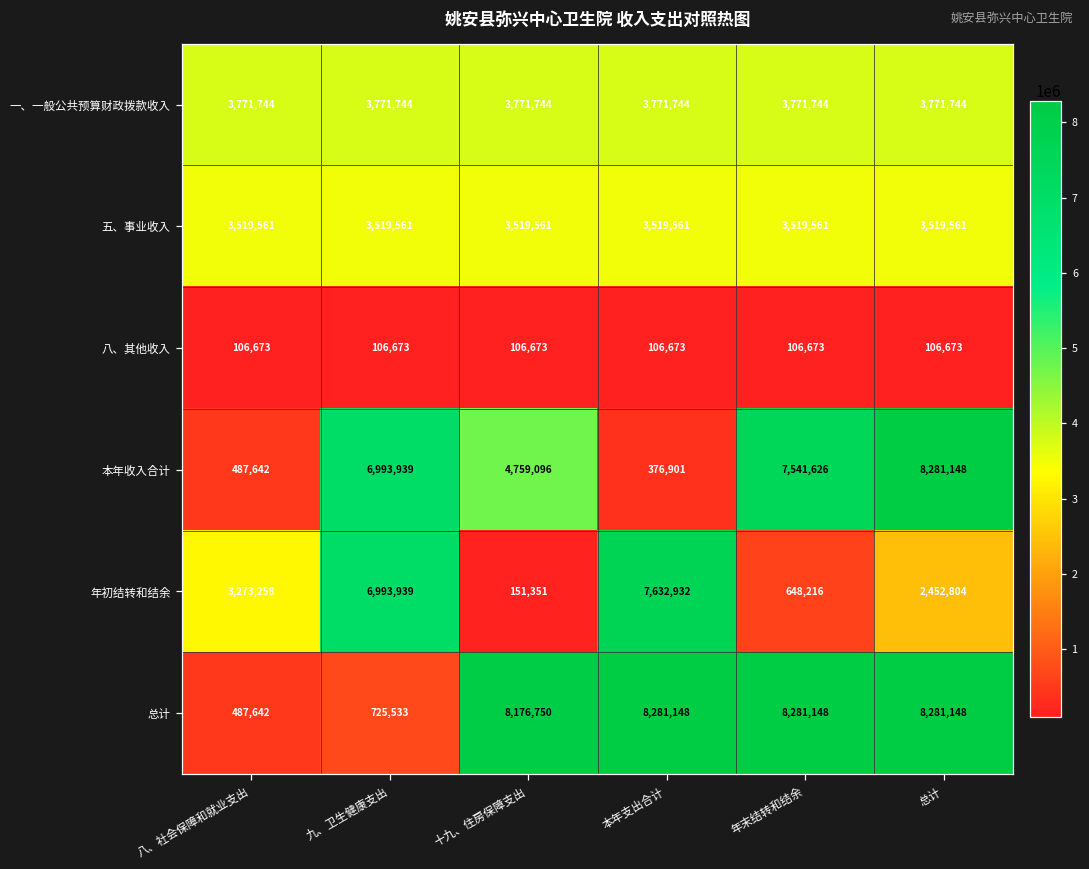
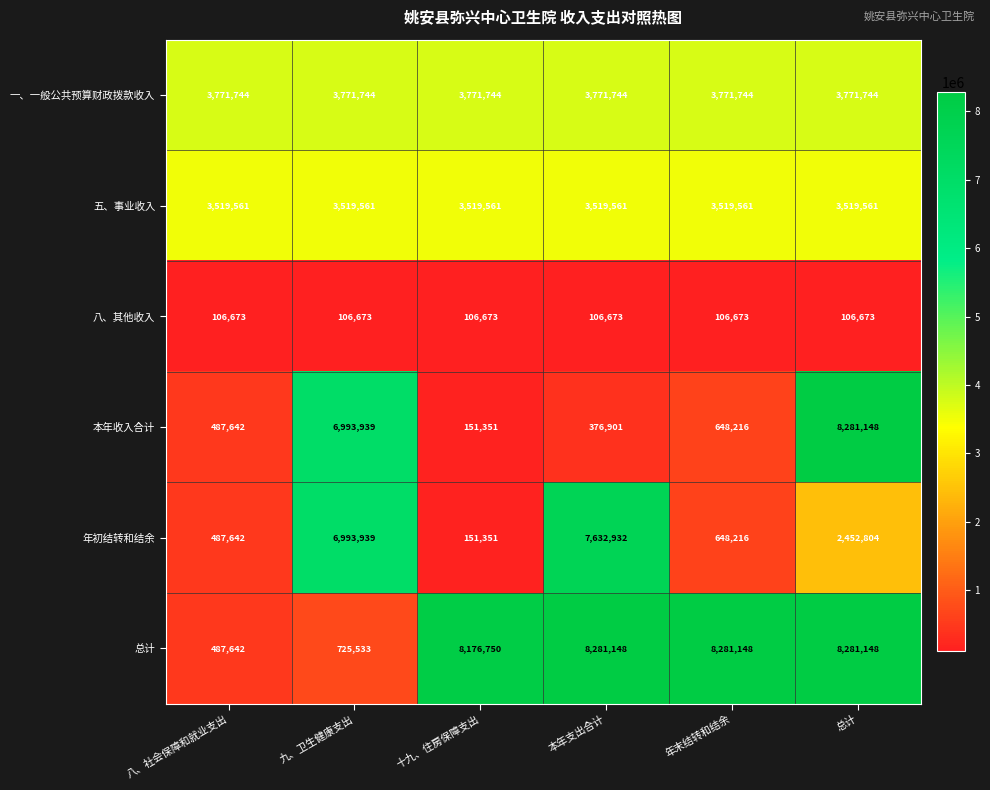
本年收入合计, 十九、住房保障支出: 4,759,096 -> 151,351
本年收入合计, 年末结转和结余: 7,541,626 -> 648,216
年初结转和结余, 八、社会保障和就业支出: 3,273,258 -> 487,642
